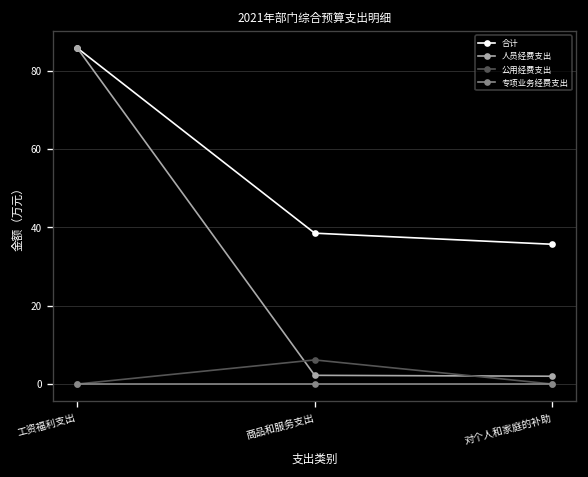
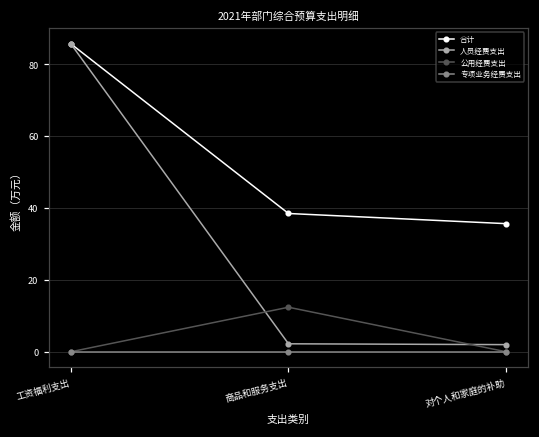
公用经费支出, 商品和服务支出: 6 -> 12
